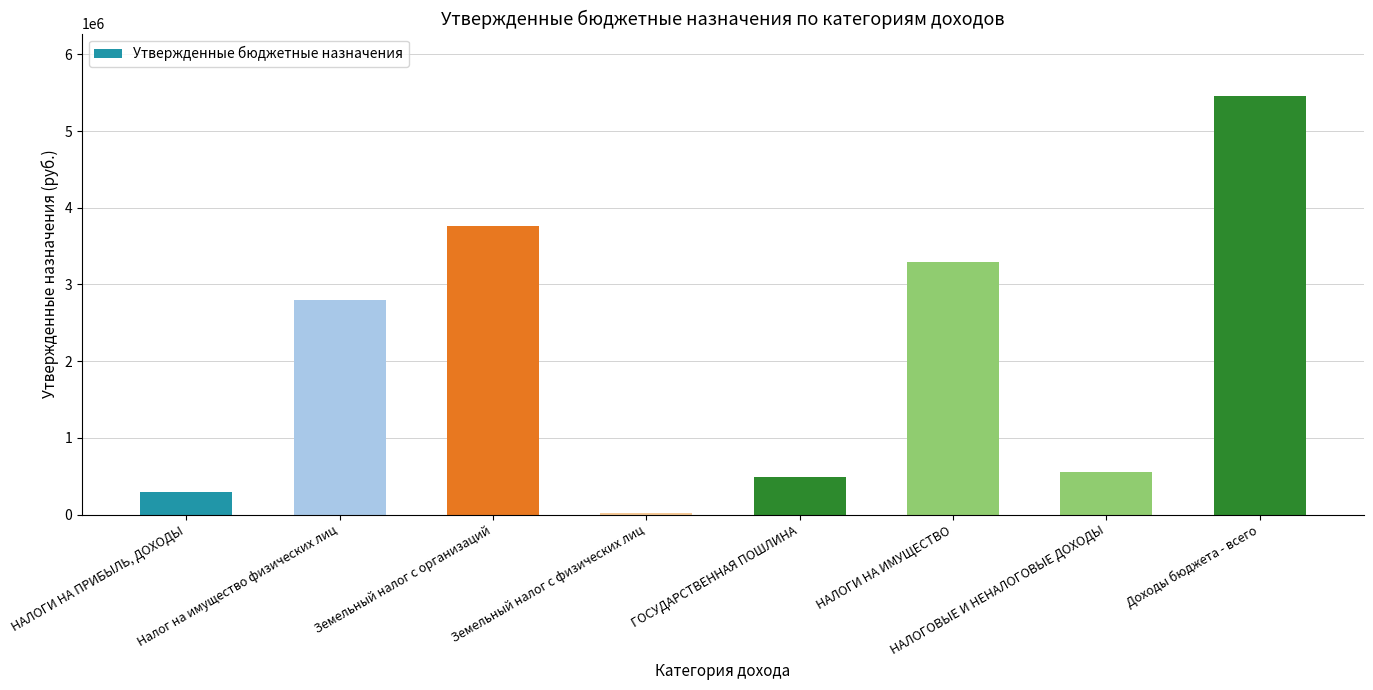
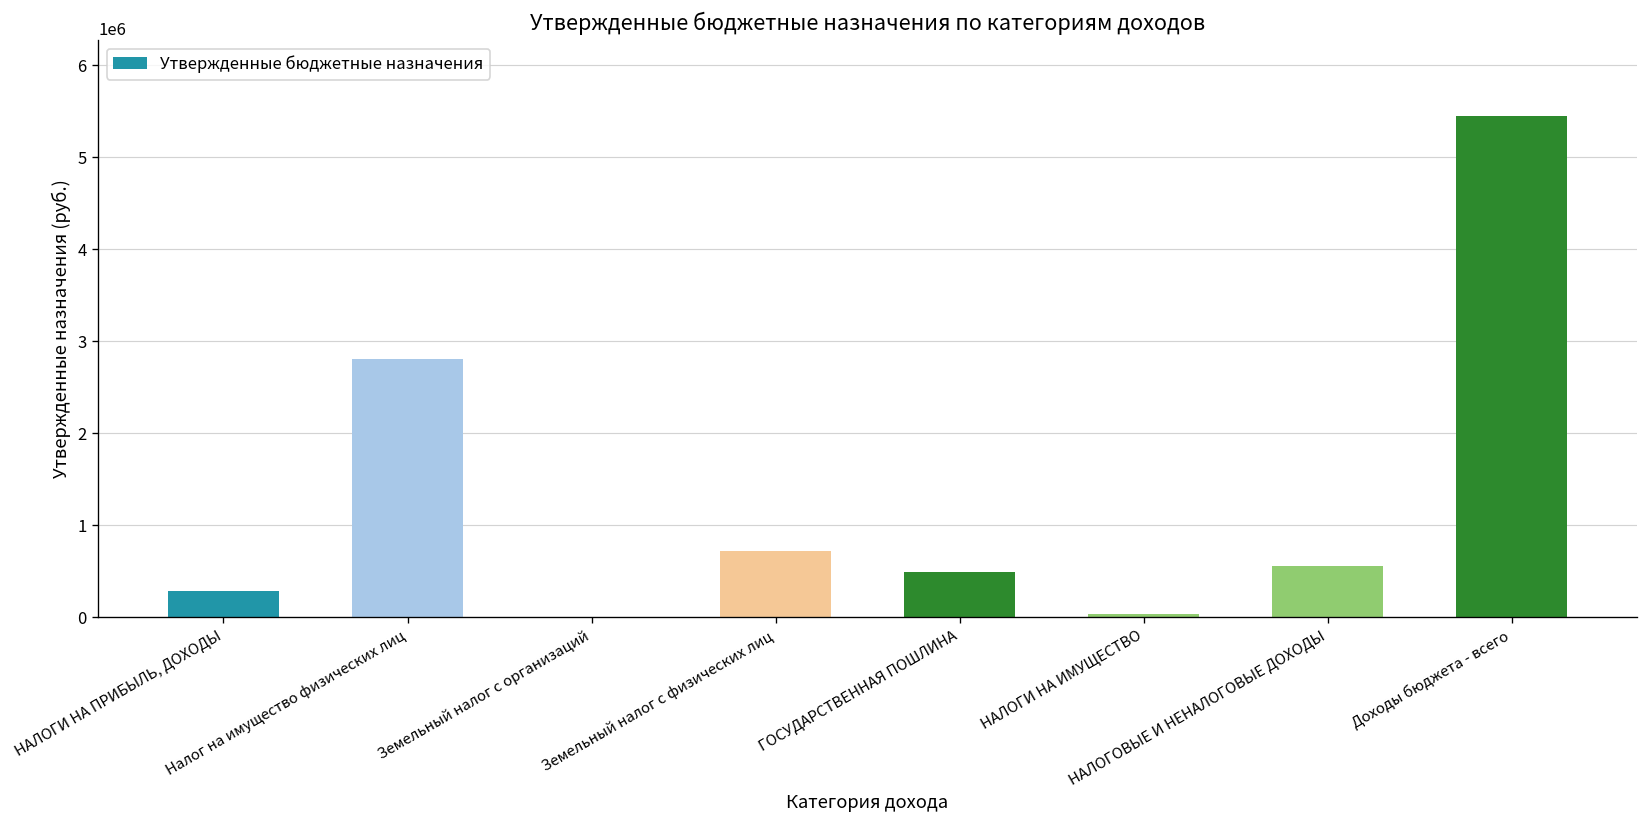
Земельный налог с организаций: 3800000 -> 0
Земельный налог с физических лиц: 0 -> 700000
НАЛОГИ НА ИМУЩЕСТВО: 3300000 -> 0
